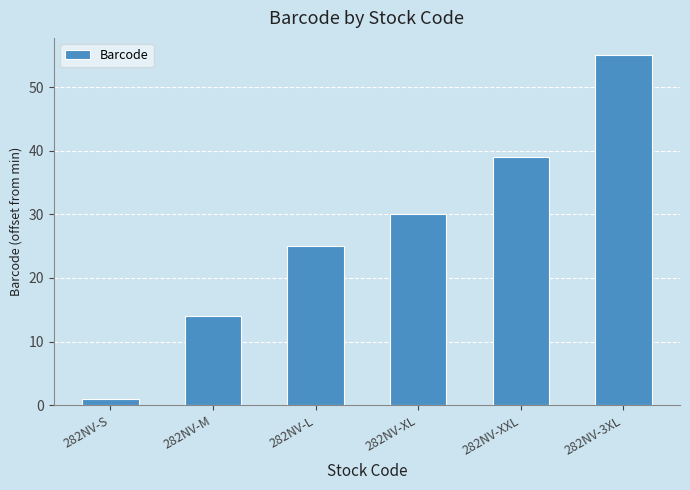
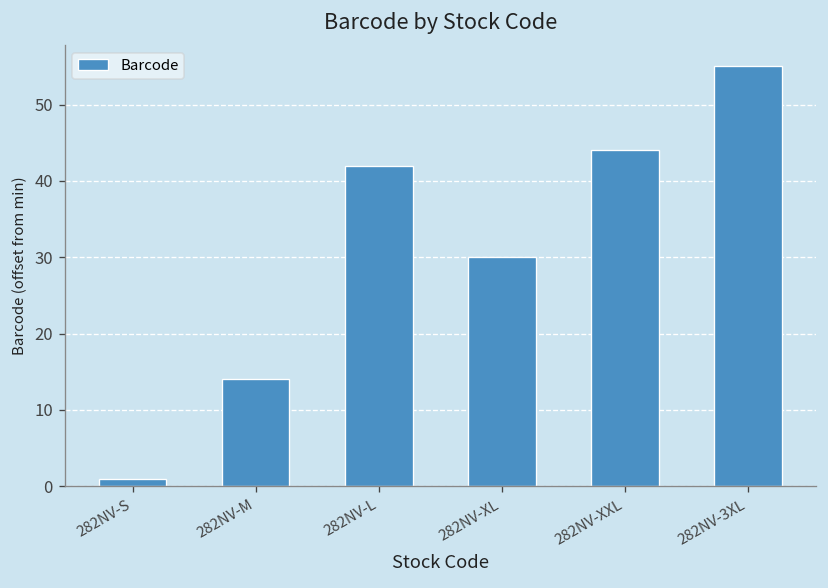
282NV-L: 25 -> 42
282NV-XXL: 39 -> 44
